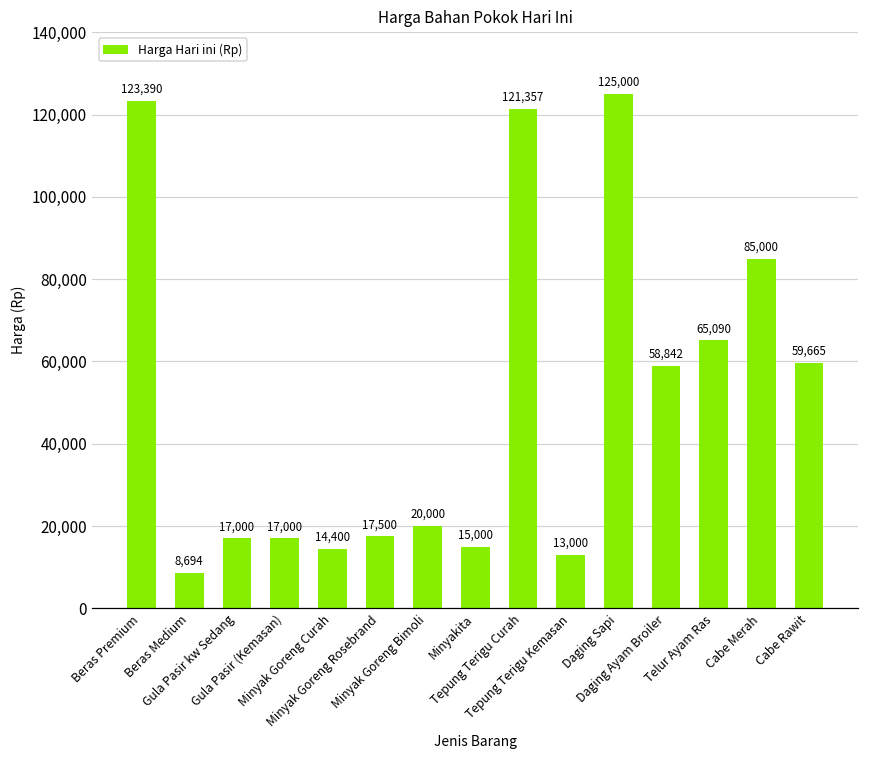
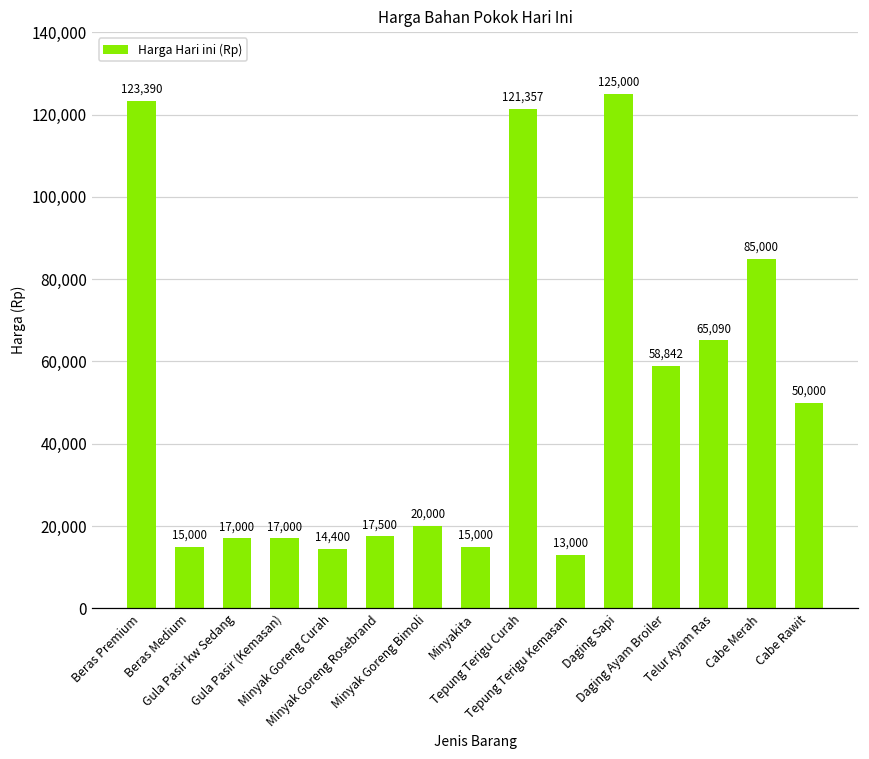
Beras Medium: 8,694 -> 15,000
Cabe Rawit: 59,665 -> 50,000
